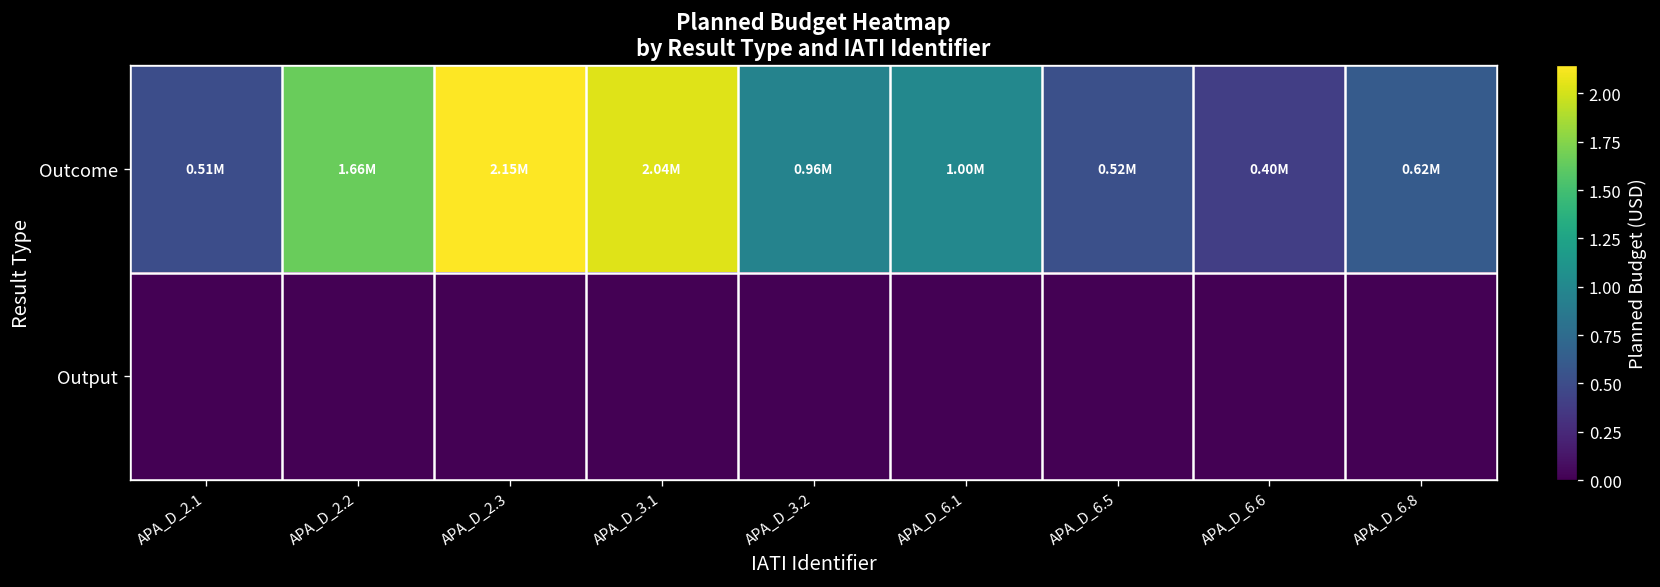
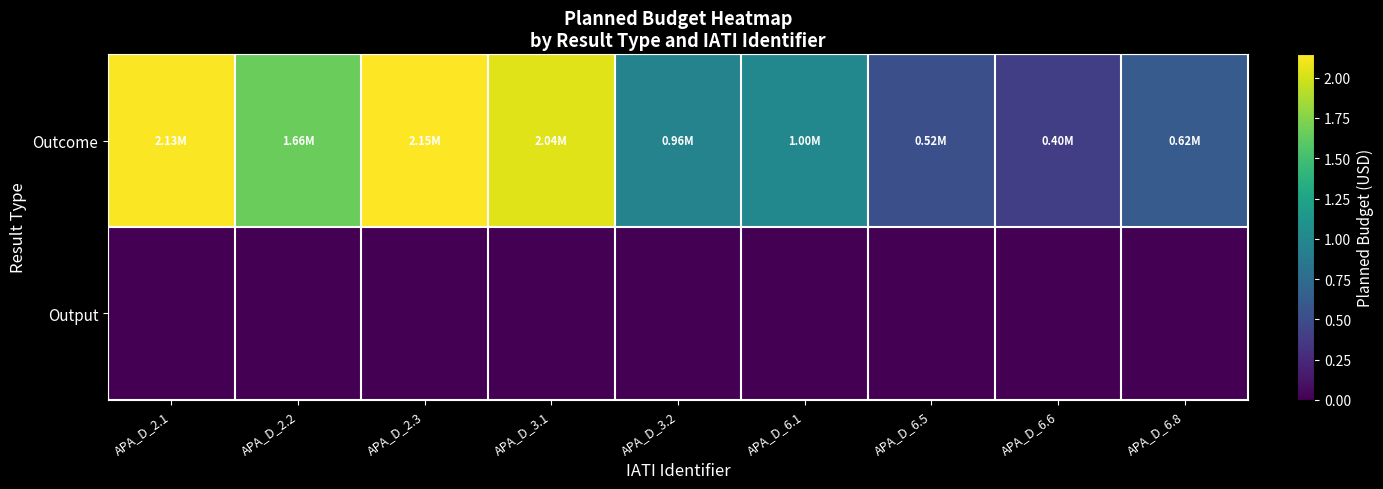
Outcome, APA_D_2.1: 0.51M -> 2.13M
